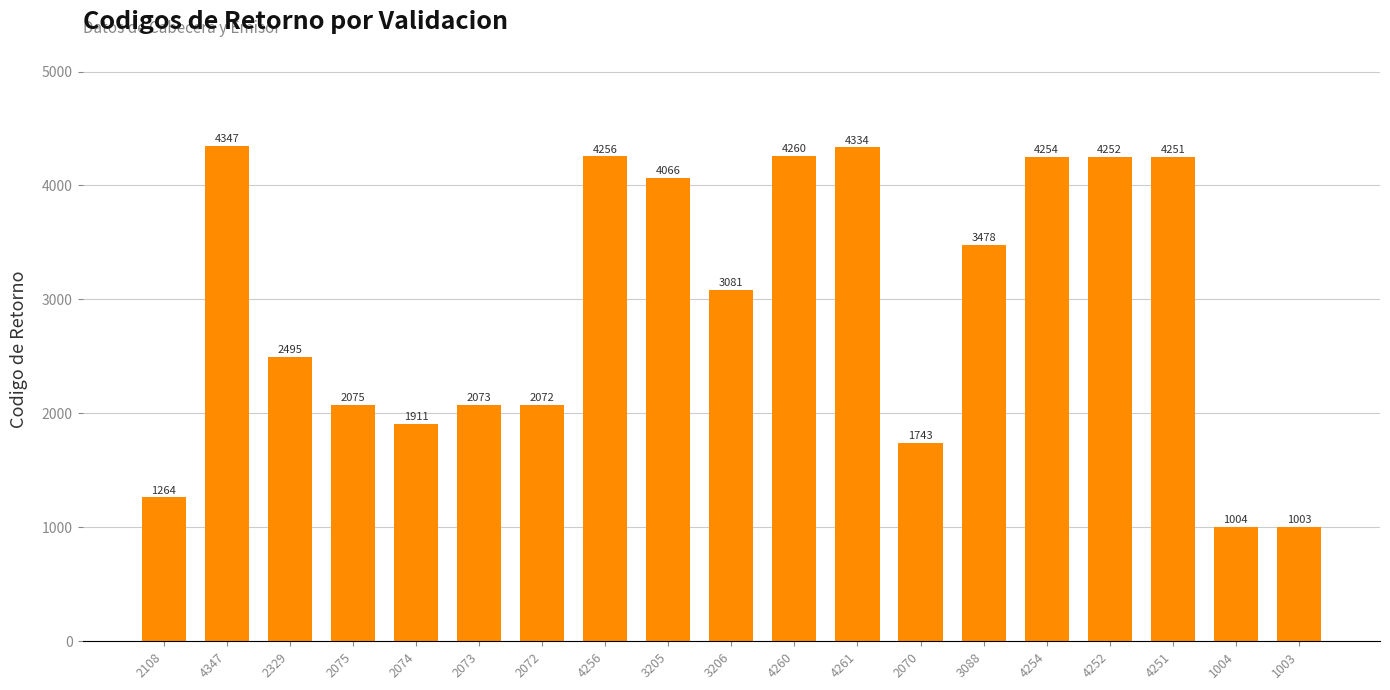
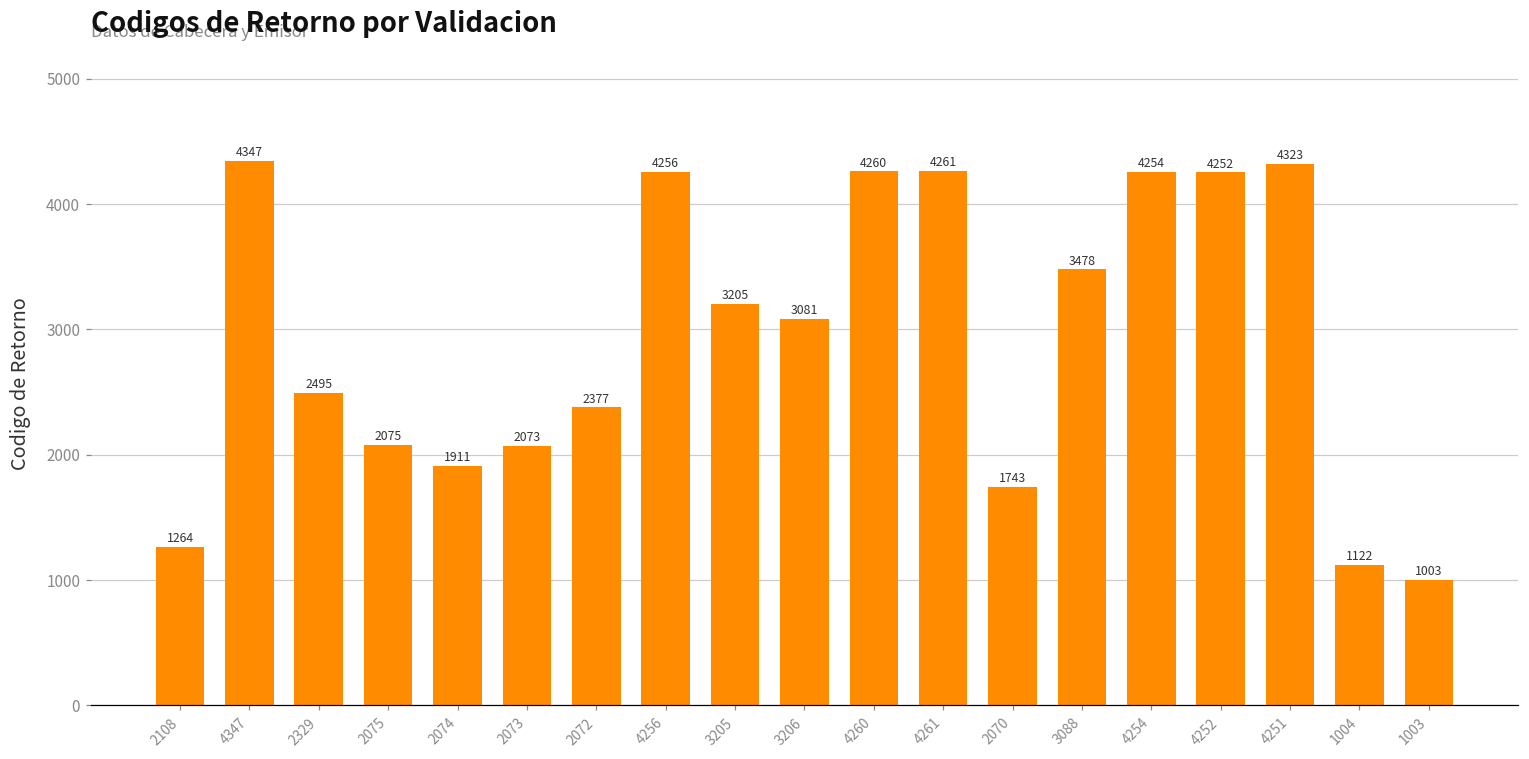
2072: 2072 -> 2377
3205: 4066 -> 3205
4261: 4334 -> 4261
4251: 4251 -> 4323
1004: 1004 -> 1122
